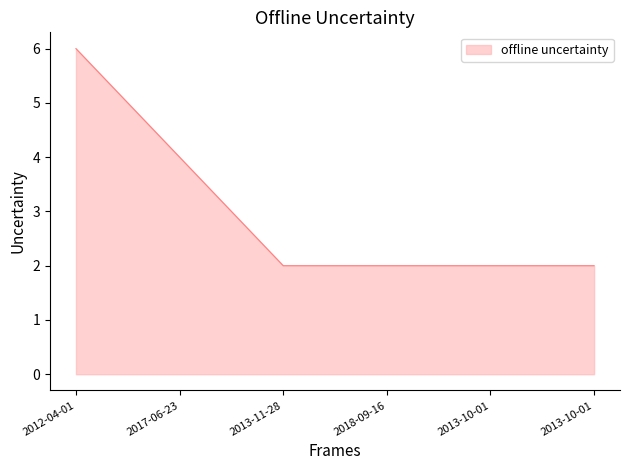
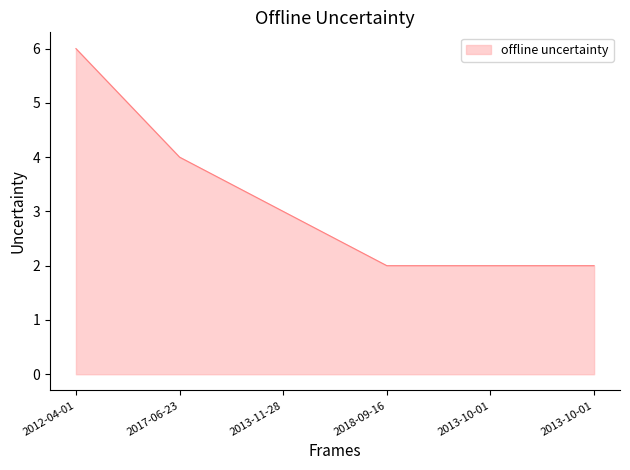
2013-11-28: 2 -> 3
